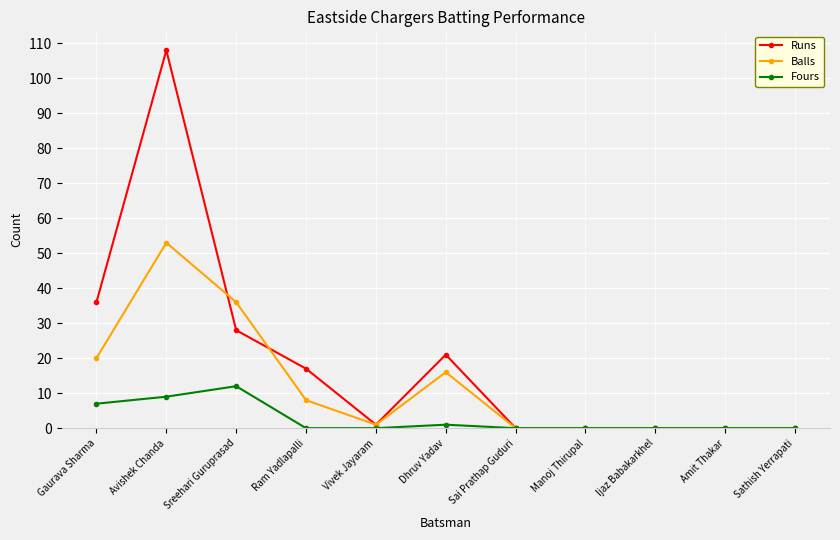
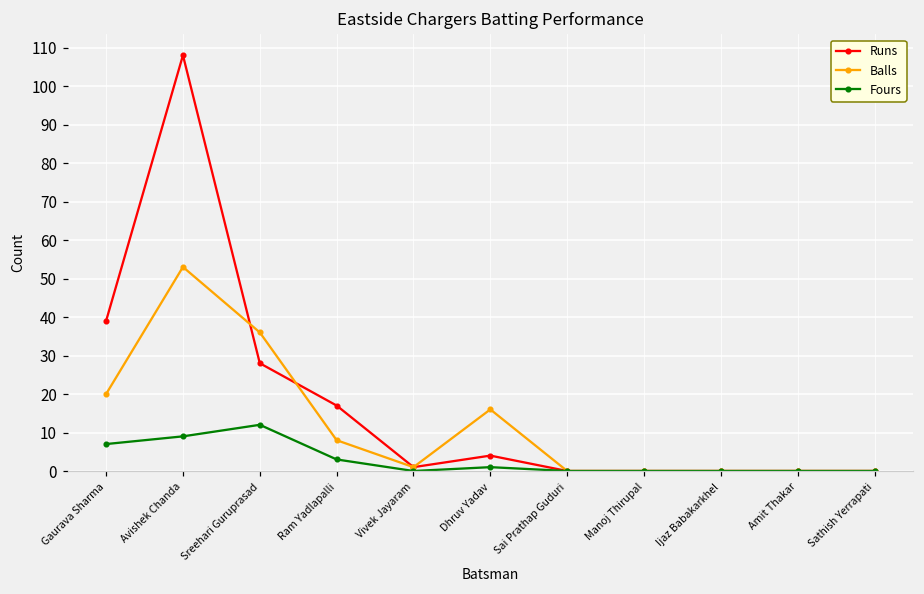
Runs, Gaurava Sharma: 36 -> 39
Fours, Ram Yadlapalli: 0 -> 3
Runs, Dhruv Yadav: 21 -> 4
